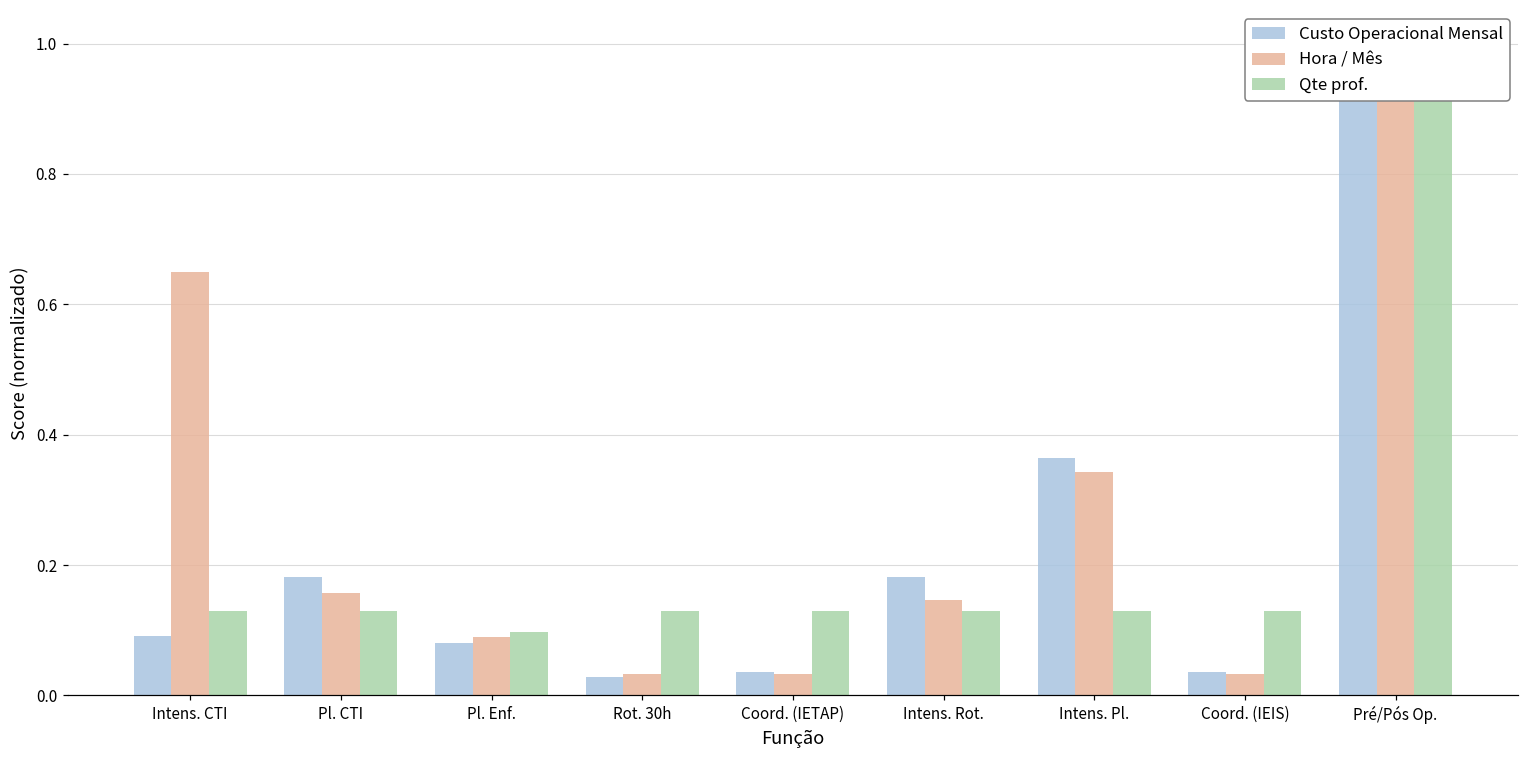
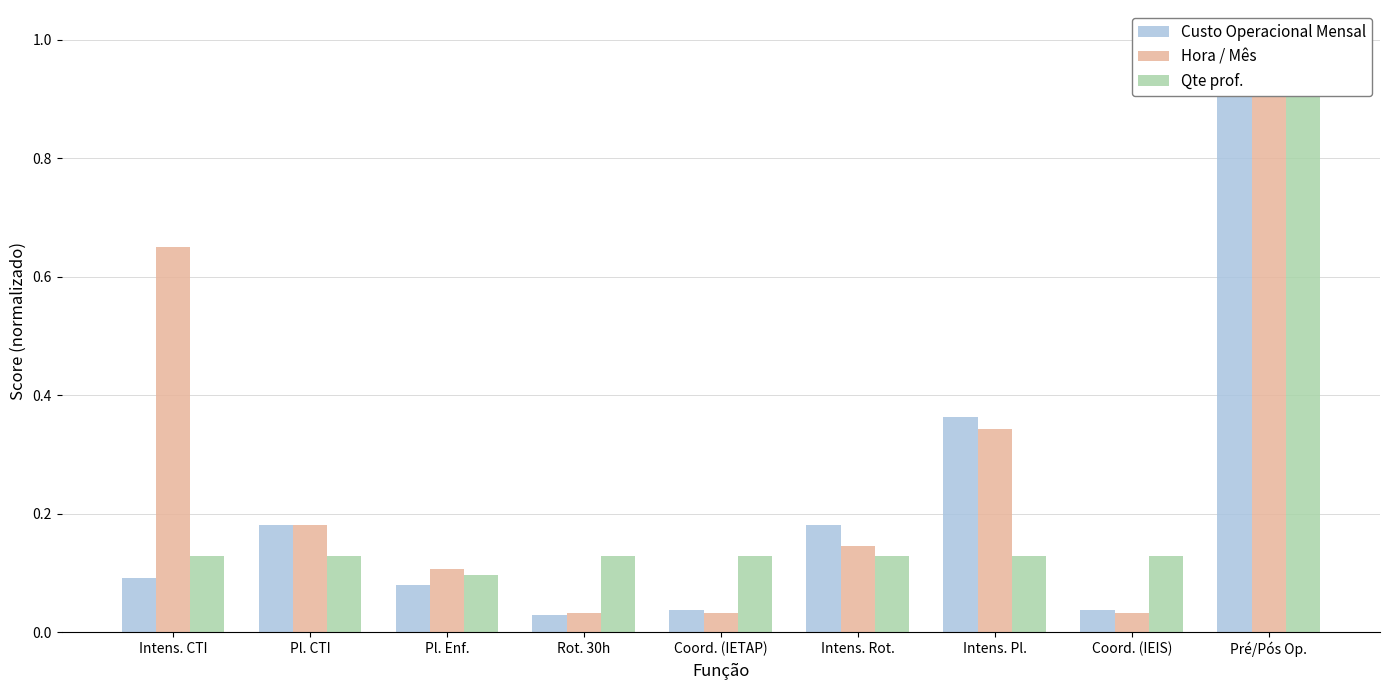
Hora / Mês, Pl. CTI: 0.16 -> 0.18
Hora / Mês, Pl. Enf.: 0.09 -> 0.11
